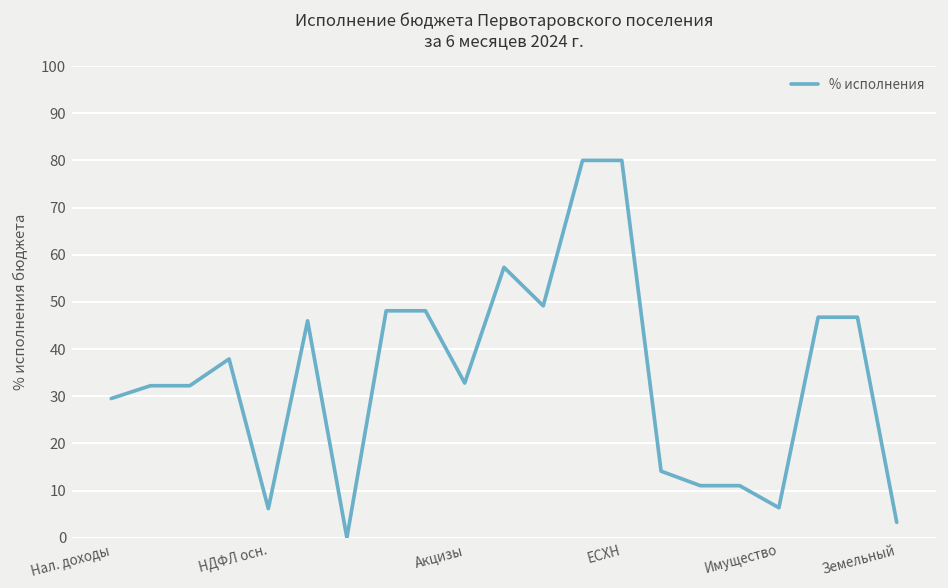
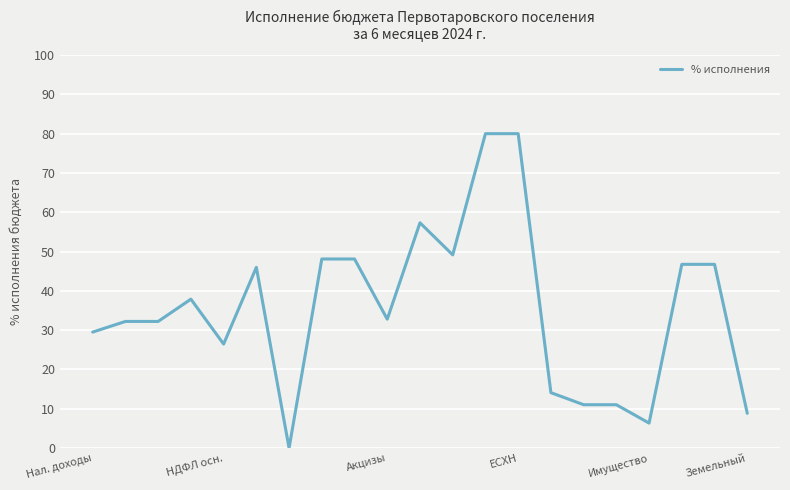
НДФЛ осн.: 6 -> 26
Земельный: 3 -> 9
